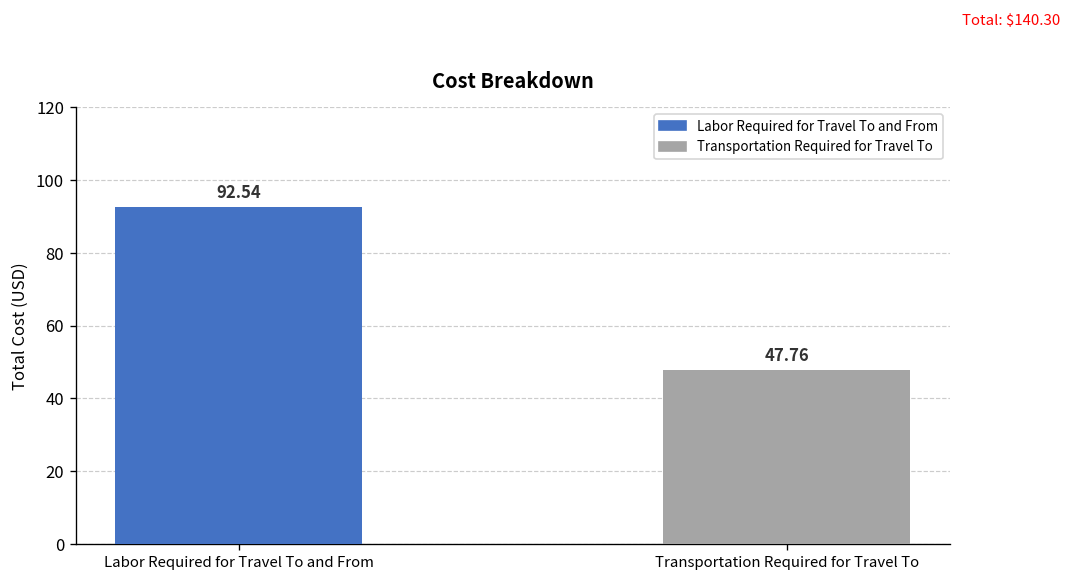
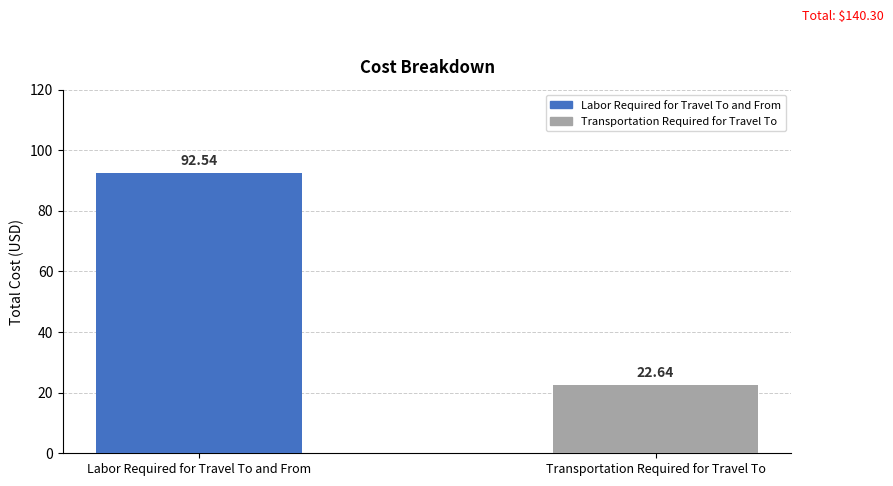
Transportation Required for Travel To: 47.76 -> 22.64
